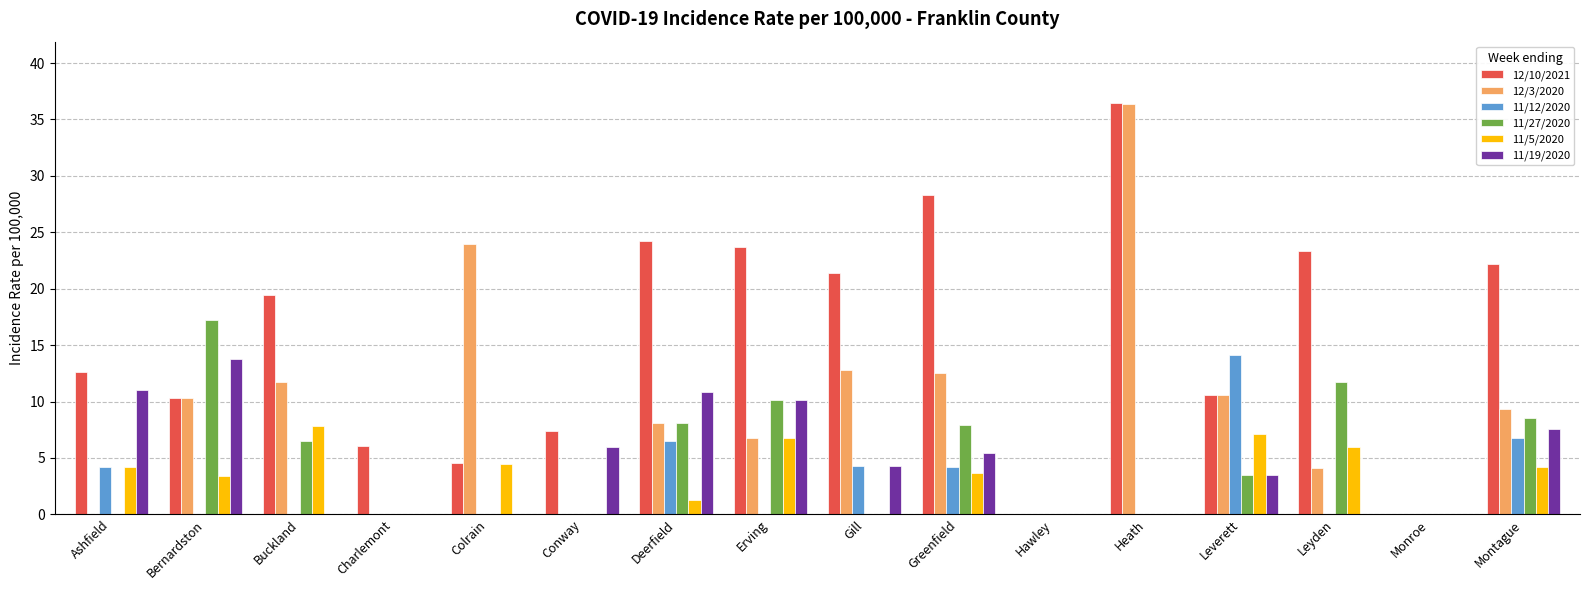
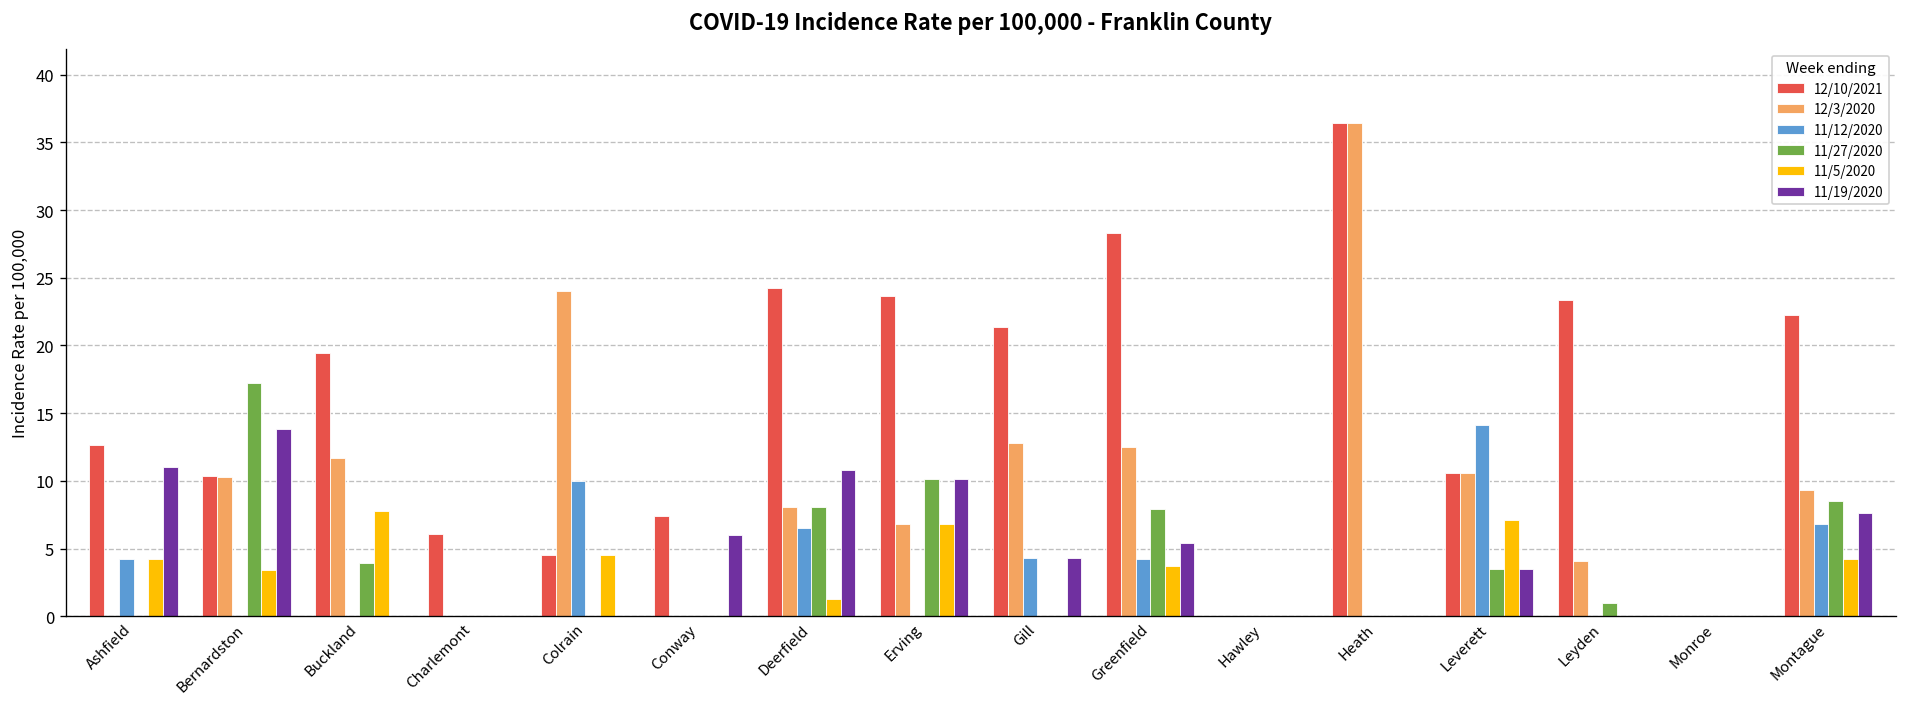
11/27/2020, Buckland: 6.5 -> 3.9
11/12/2020, Colrain: 0 -> 10
11/27/2020, Leyden: 11.7 -> 1.0
11/5/2020, Leyden: 6 -> 0
